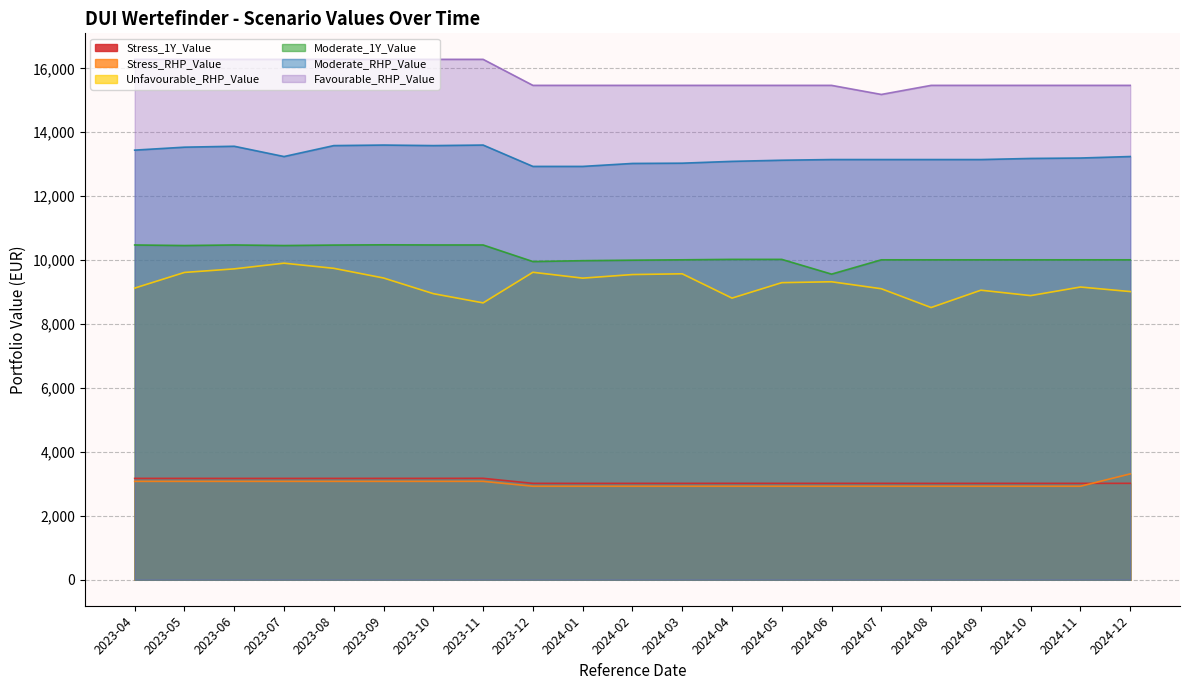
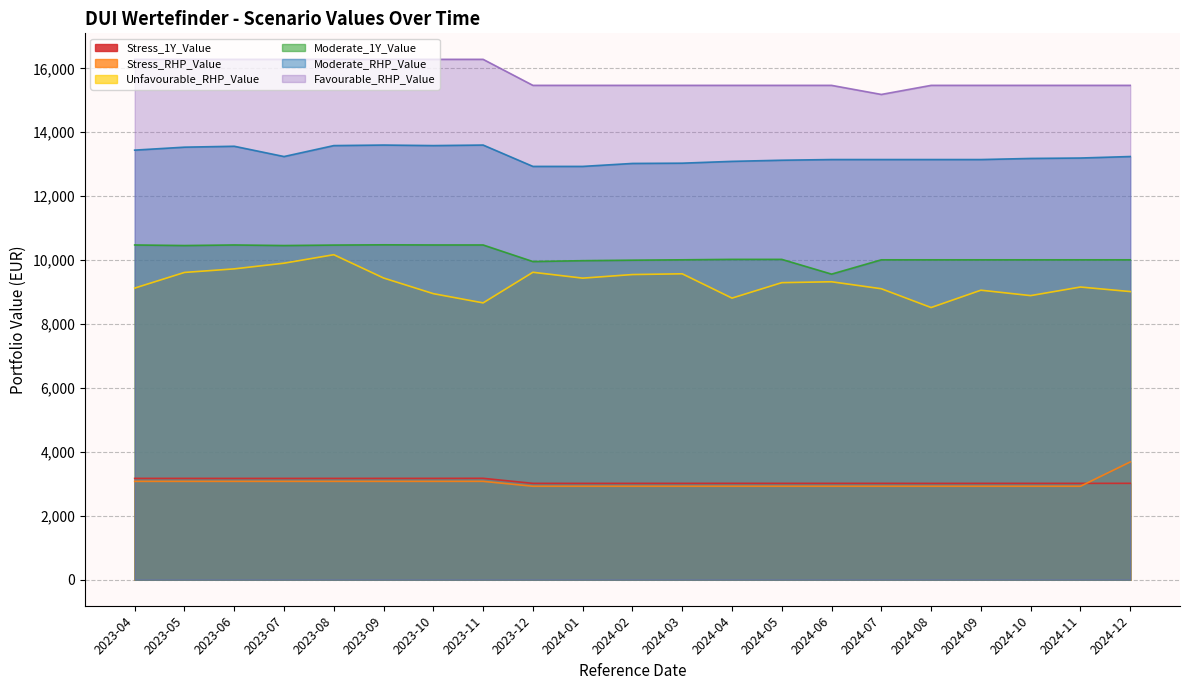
Unfavourable_RHP_Value, 2023-08: 9,700 -> 10,200
Stress_RHP_Value, 2024-12: 3,300 -> 3,700
